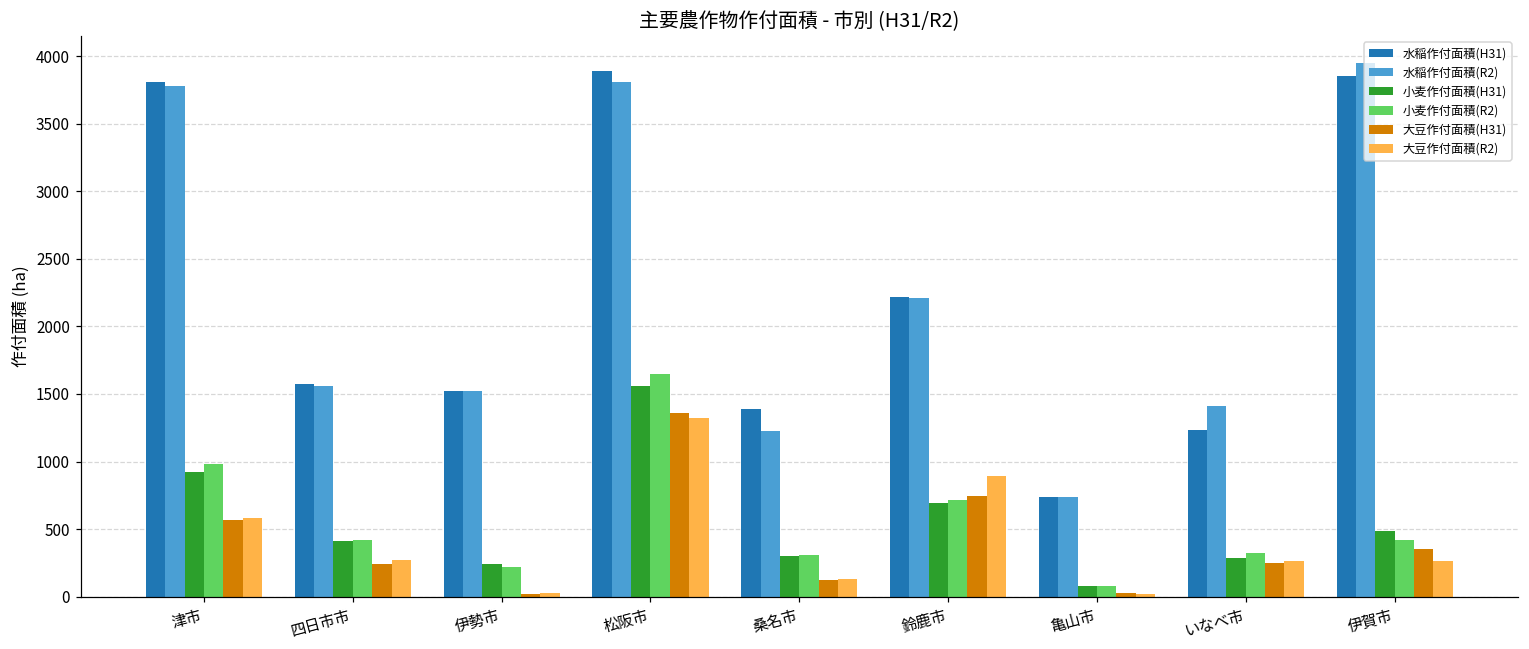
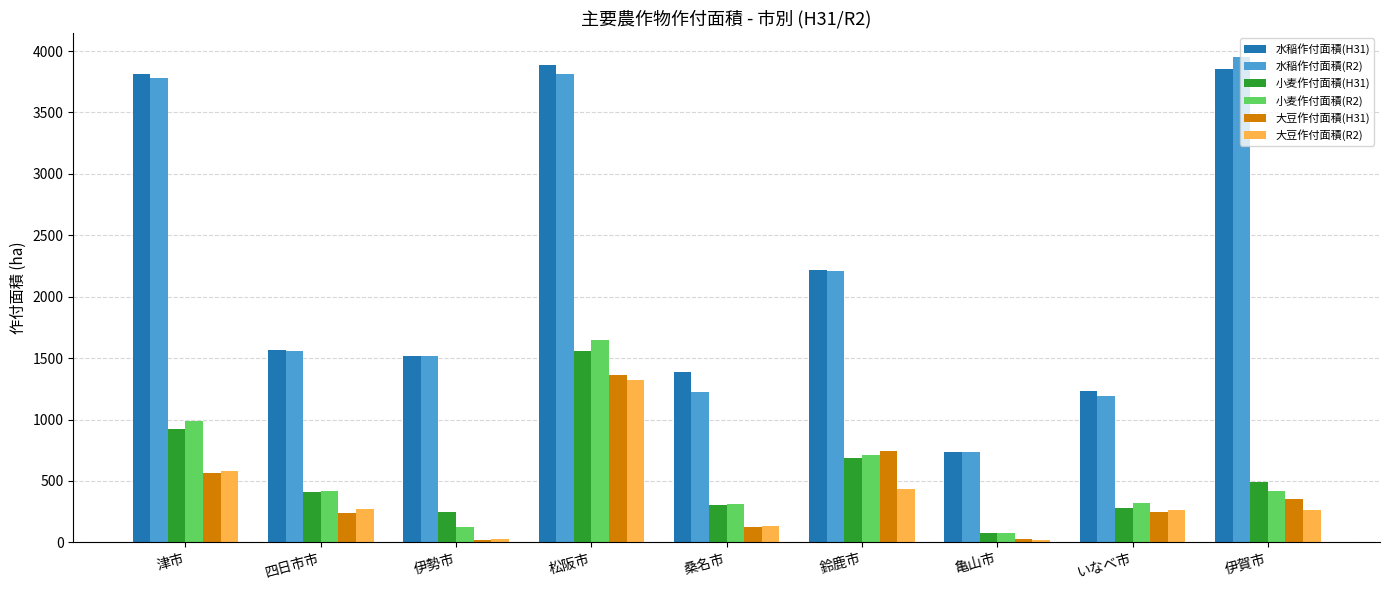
小麦作付面積(R2), 伊勢市: 220 -> 120
大豆作付面積(R2), 鈴鹿市: 890 -> 440
水稲作付面積(R2), いなべ市: 1410 -> 1190
